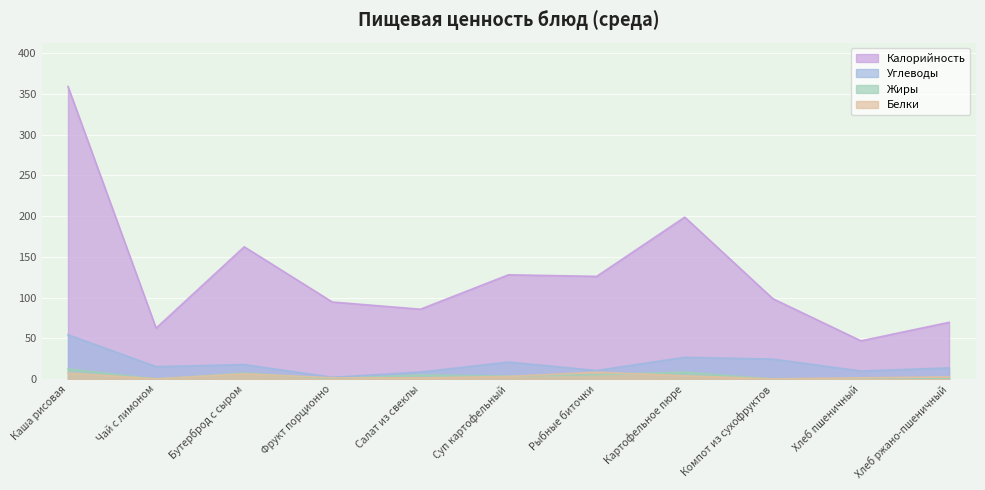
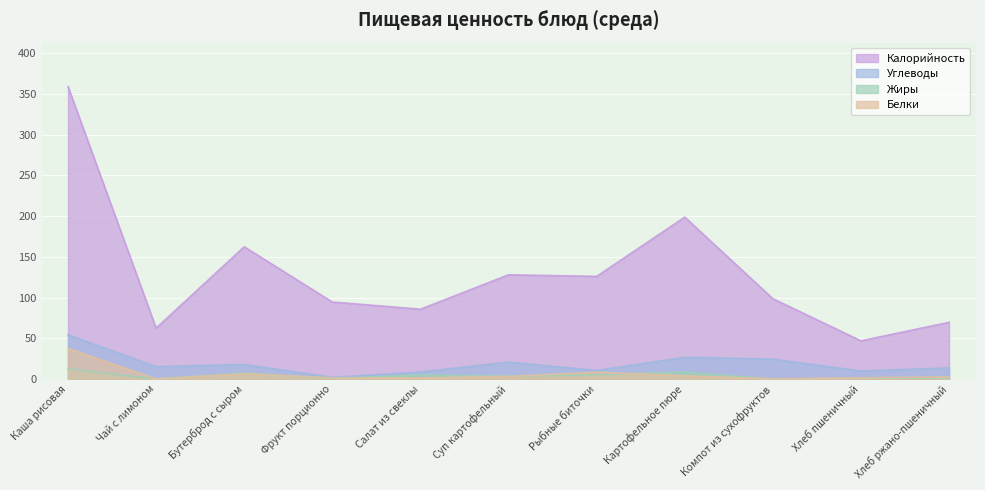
Белки, Каша рисовая: 10 -> 40
